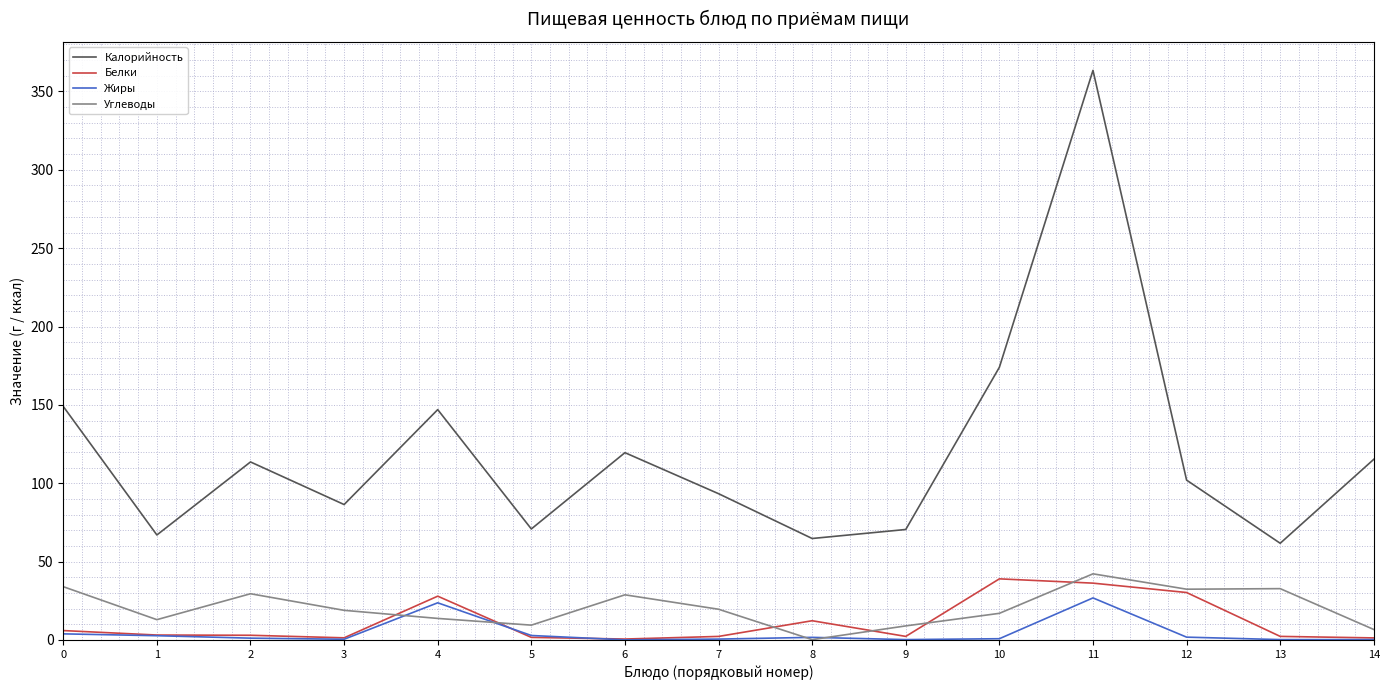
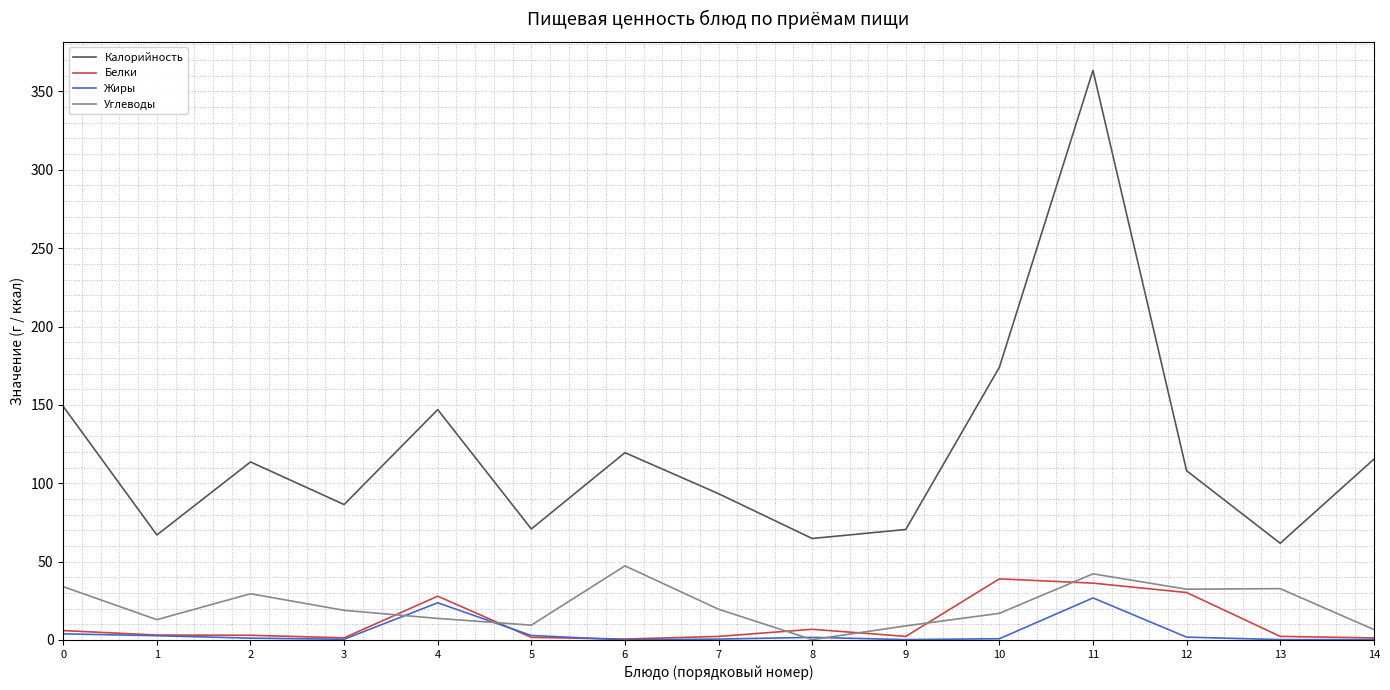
Углеводы, 6: 29 -> 47
Белки, 8: 12 -> 7
Калорийность, 12: 102 -> 108
